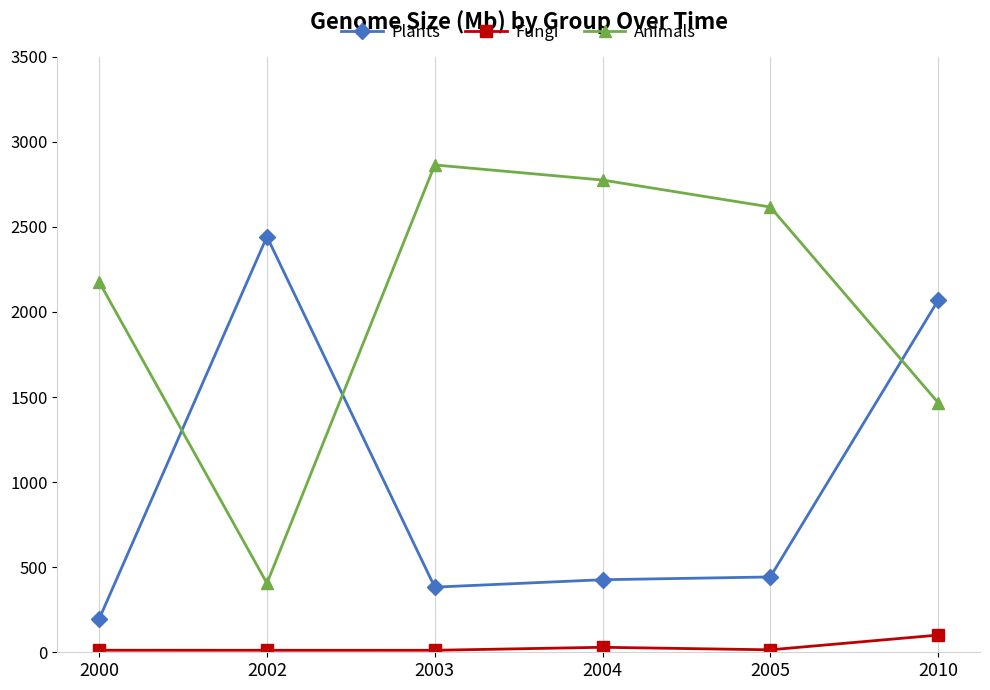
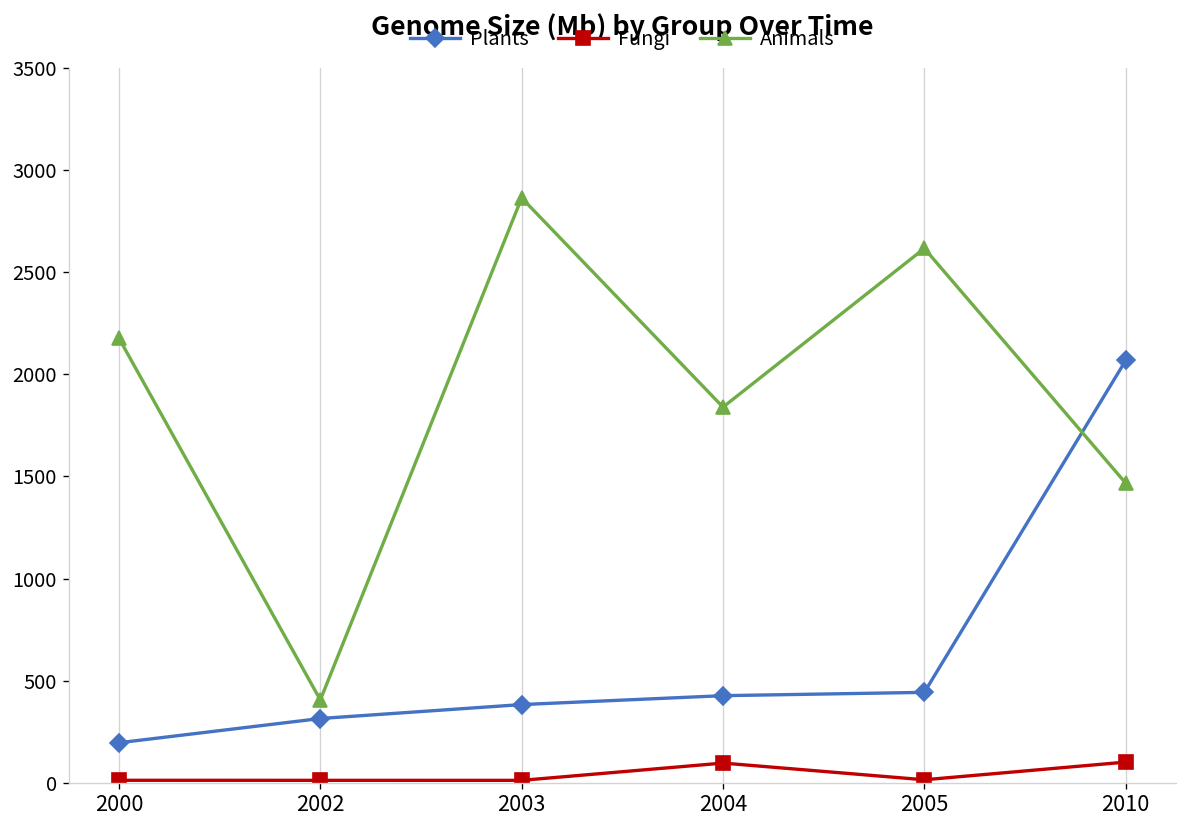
Plants, 2002: 2440 -> 310
Fungi, 2004: 30 -> 100
Animals, 2004: 2780 -> 1840
